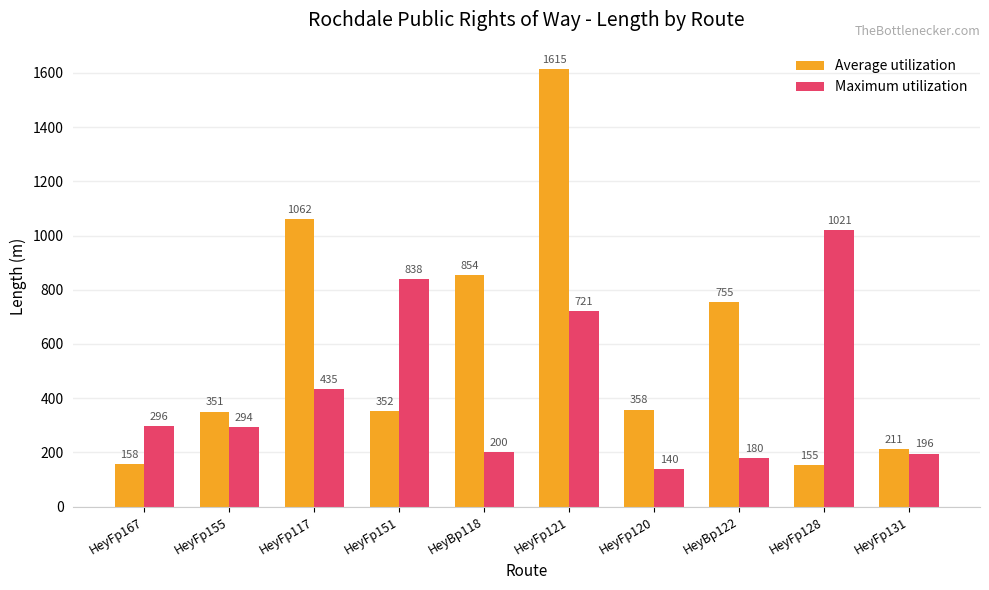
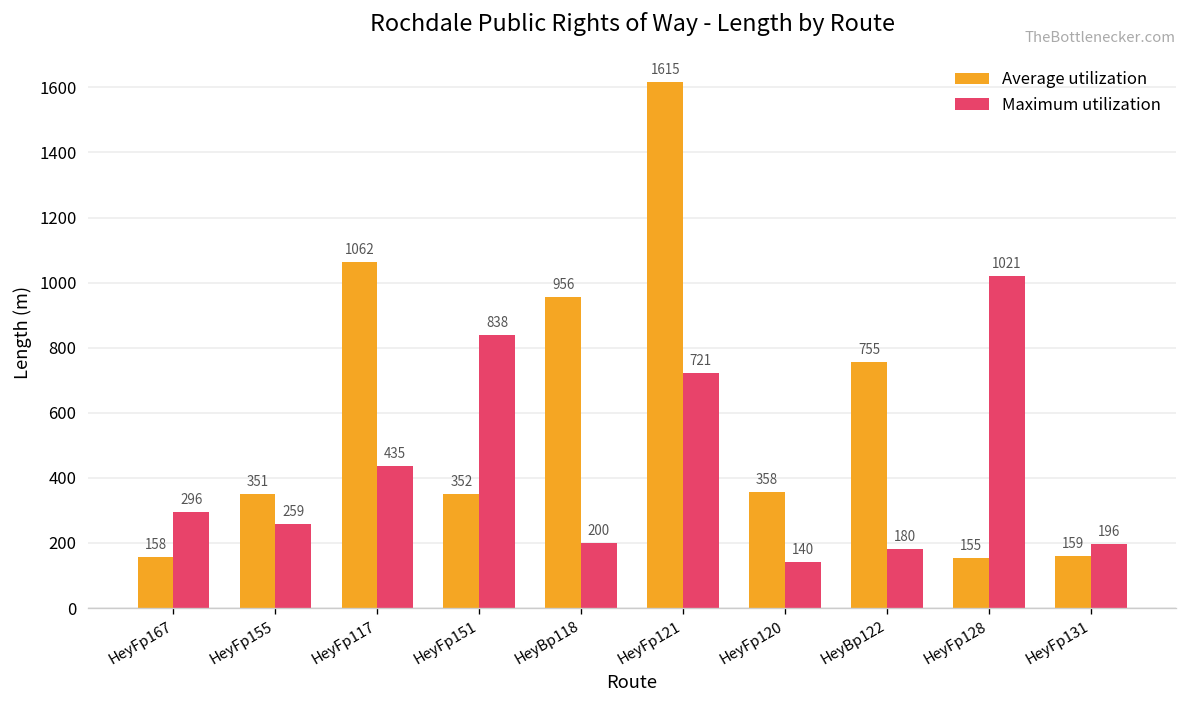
Maximum utilization, HeyFp155: 294 -> 259
Average utilization, HeyBp118: 854 -> 956
Average utilization, HeyFp131: 211 -> 159
